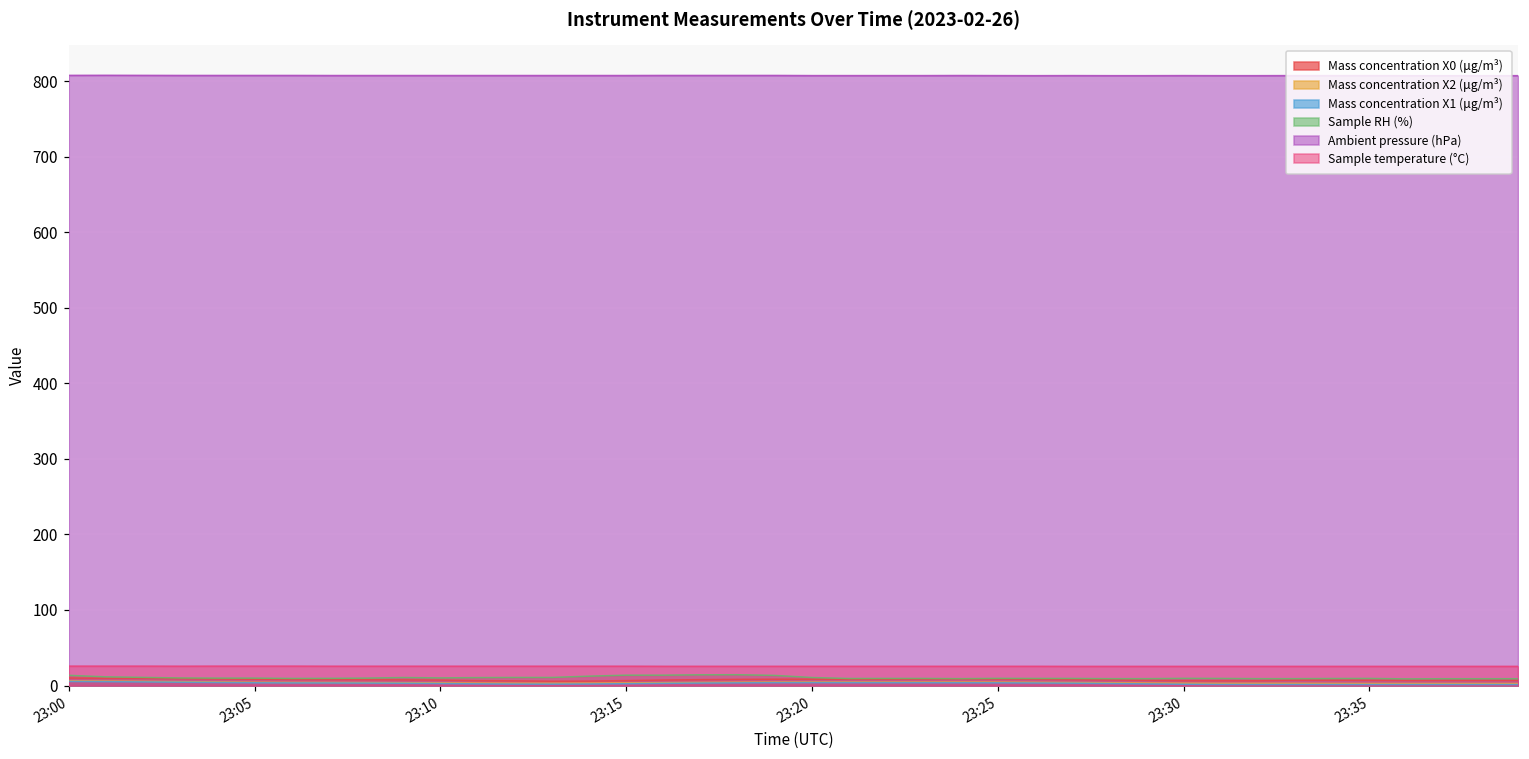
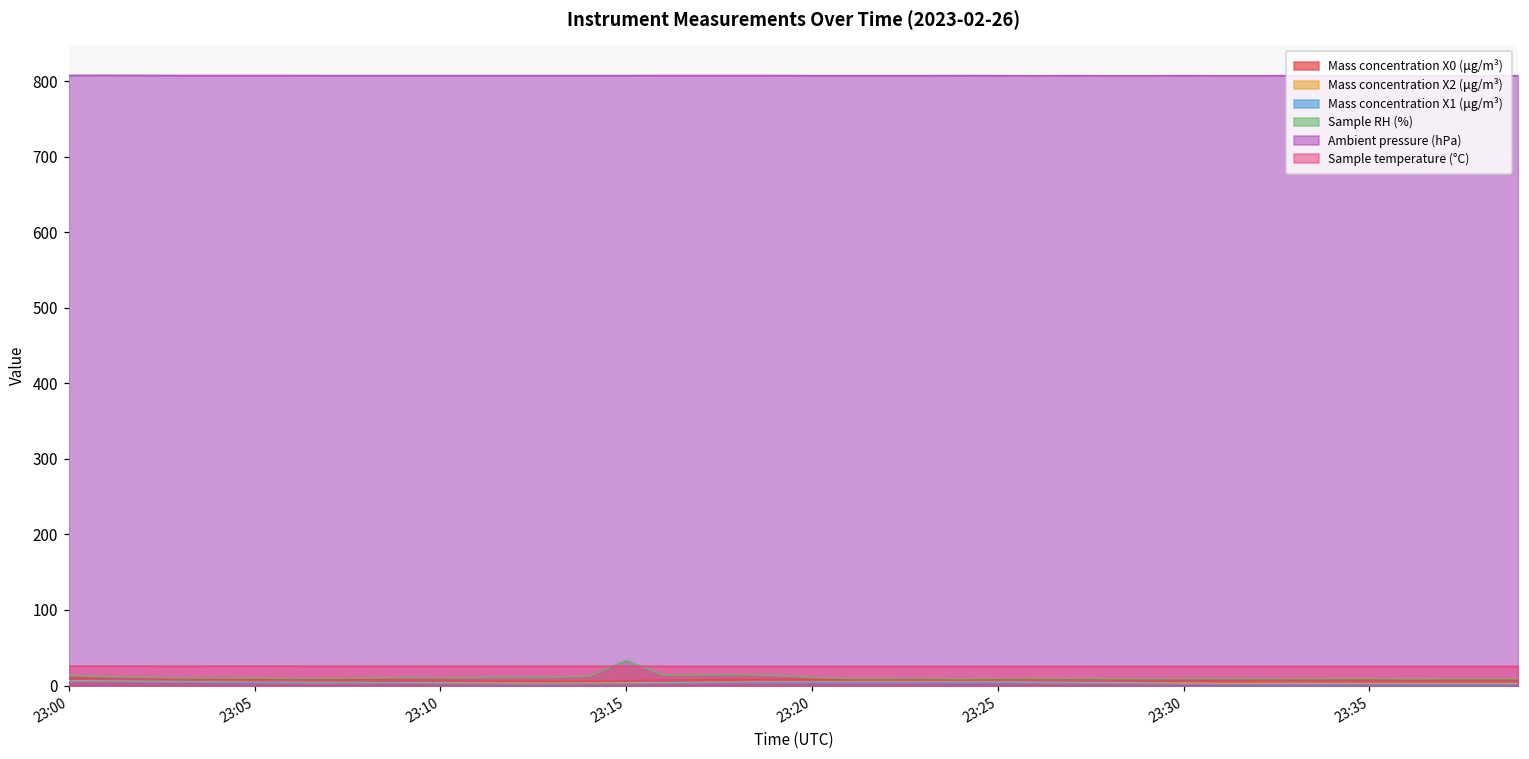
Sample RH (%), 23:15: 10 -> 30
